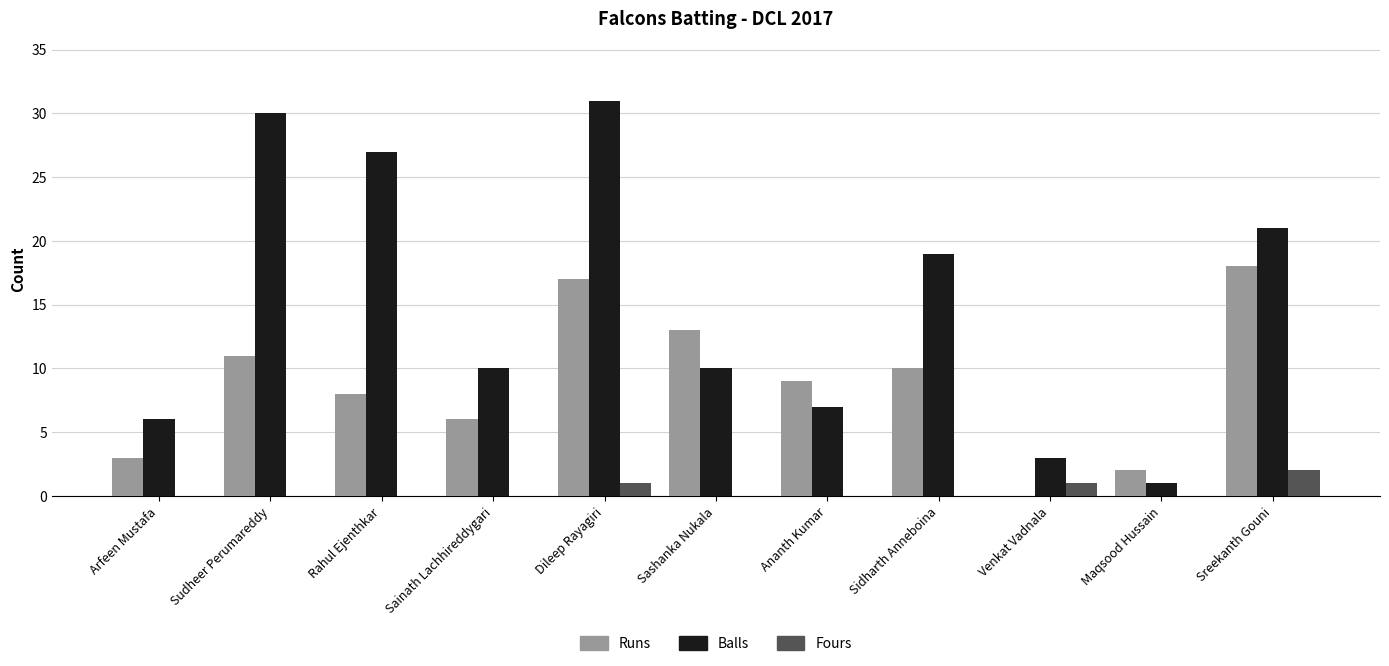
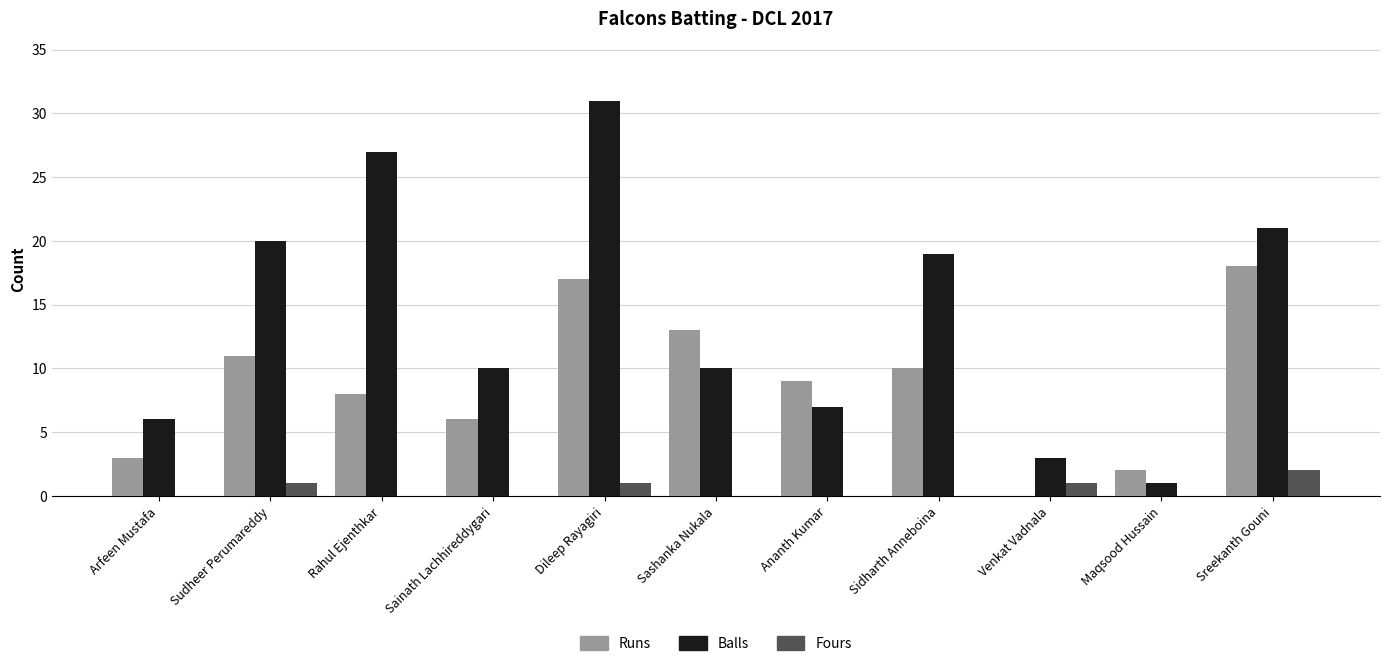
Balls, Sudheer Perumareddy: 30 -> 20
Fours, Sudheer Perumareddy: 0 -> 1
